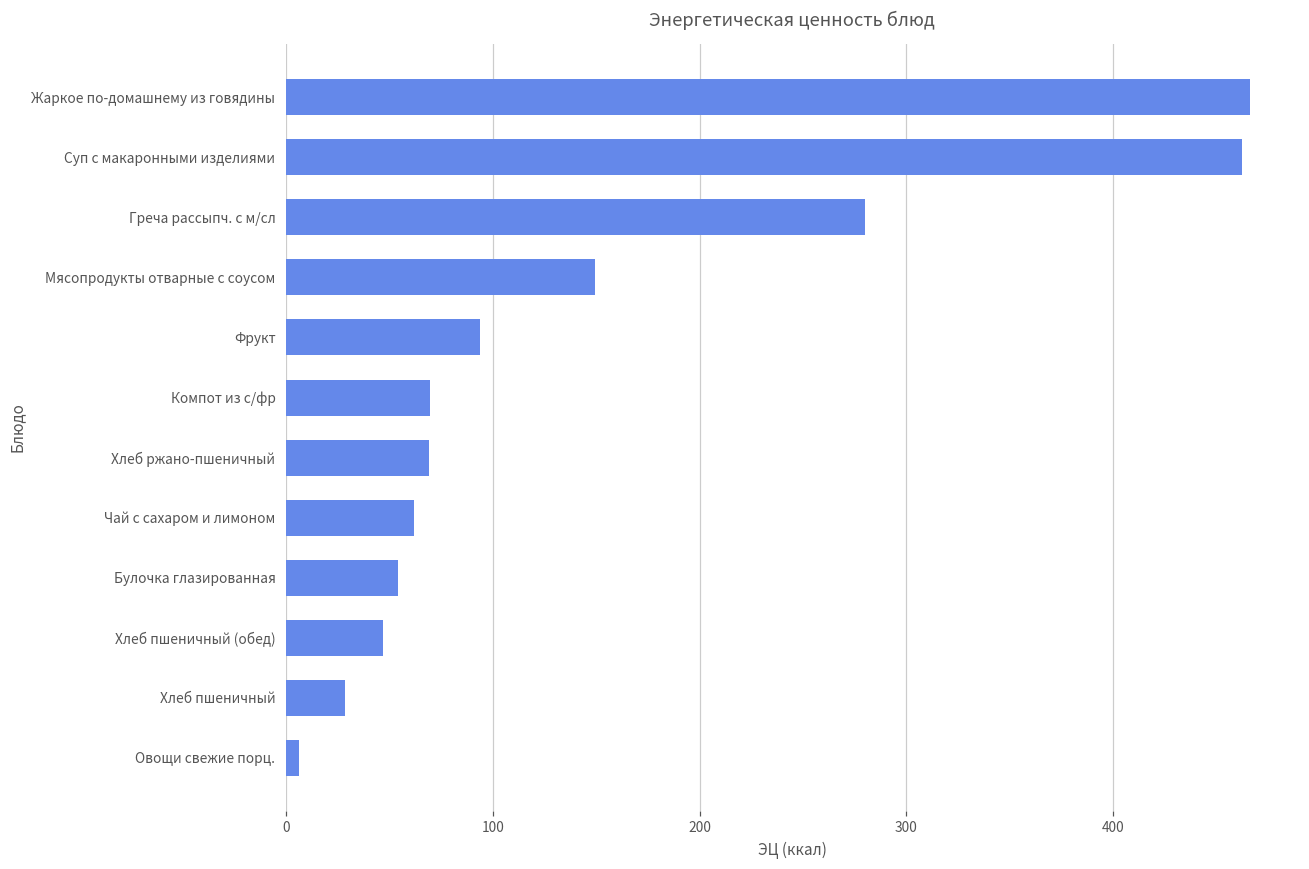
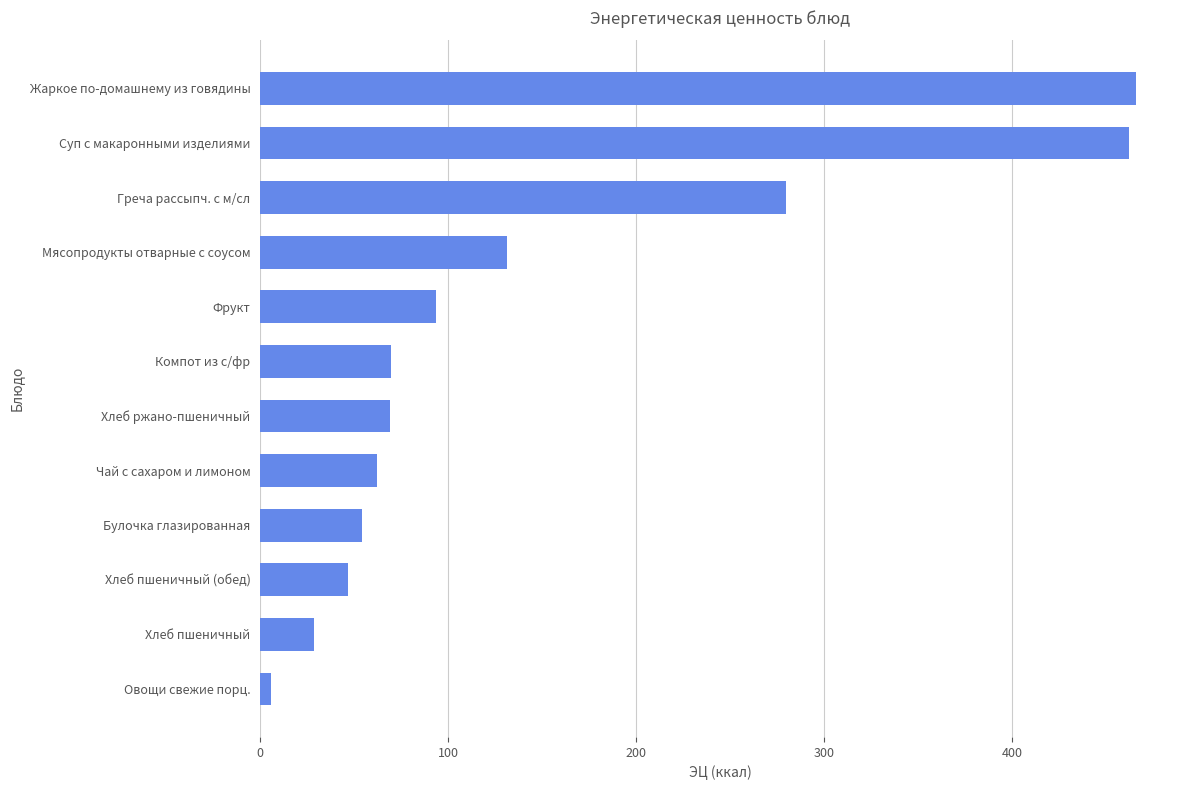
Мясопродукты отварные с соусом: 150 -> 131
